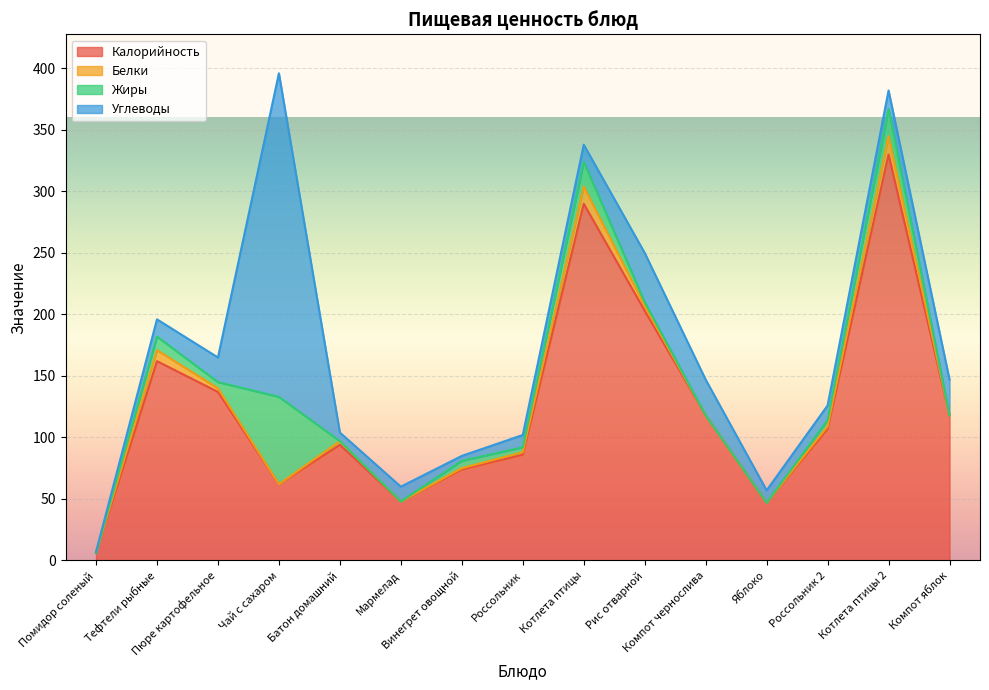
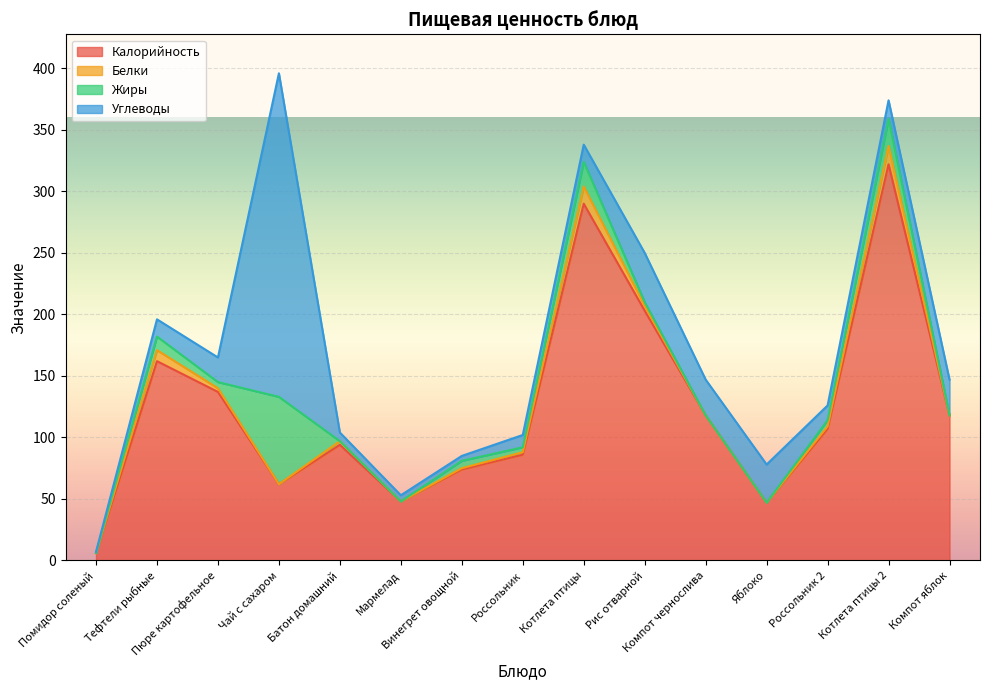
Углеводы, Мармелад: 12 -> 5
Углеводы, Яблоко: 10 -> 31
Калорийность, Котлета птицы 2: 330 -> 322
